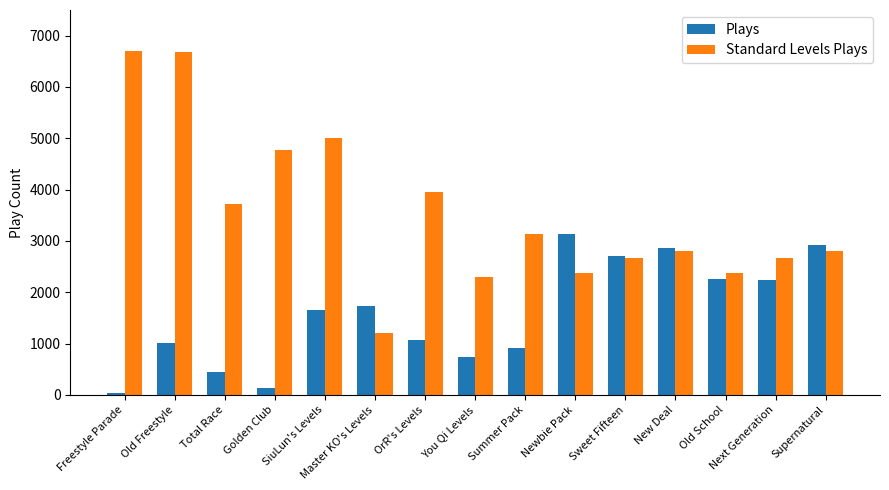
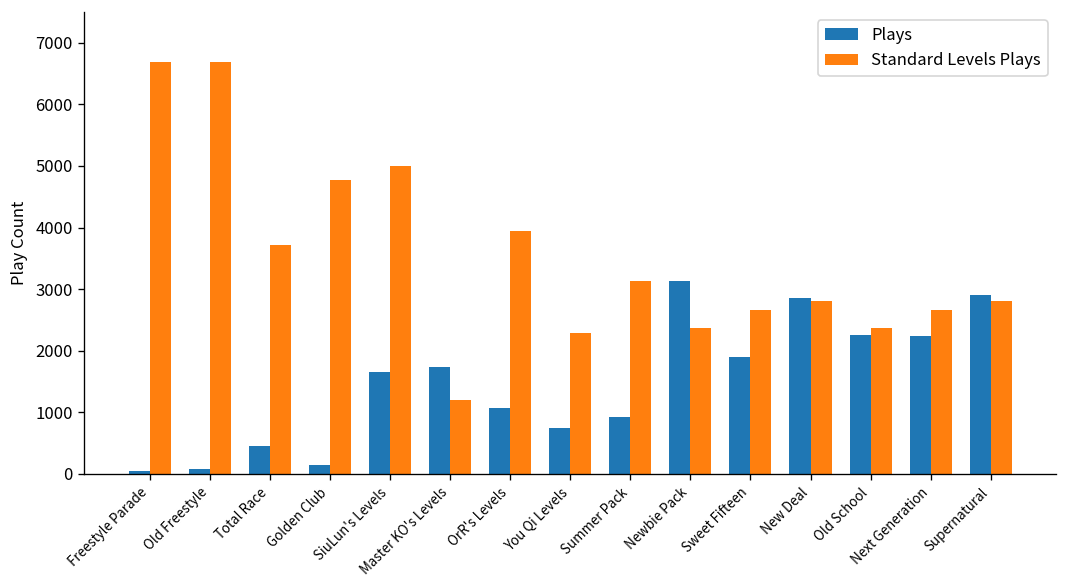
Plays, Old Freestyle: 1000 -> 100
Plays, Sweet Fifteen: 2700 -> 1900
